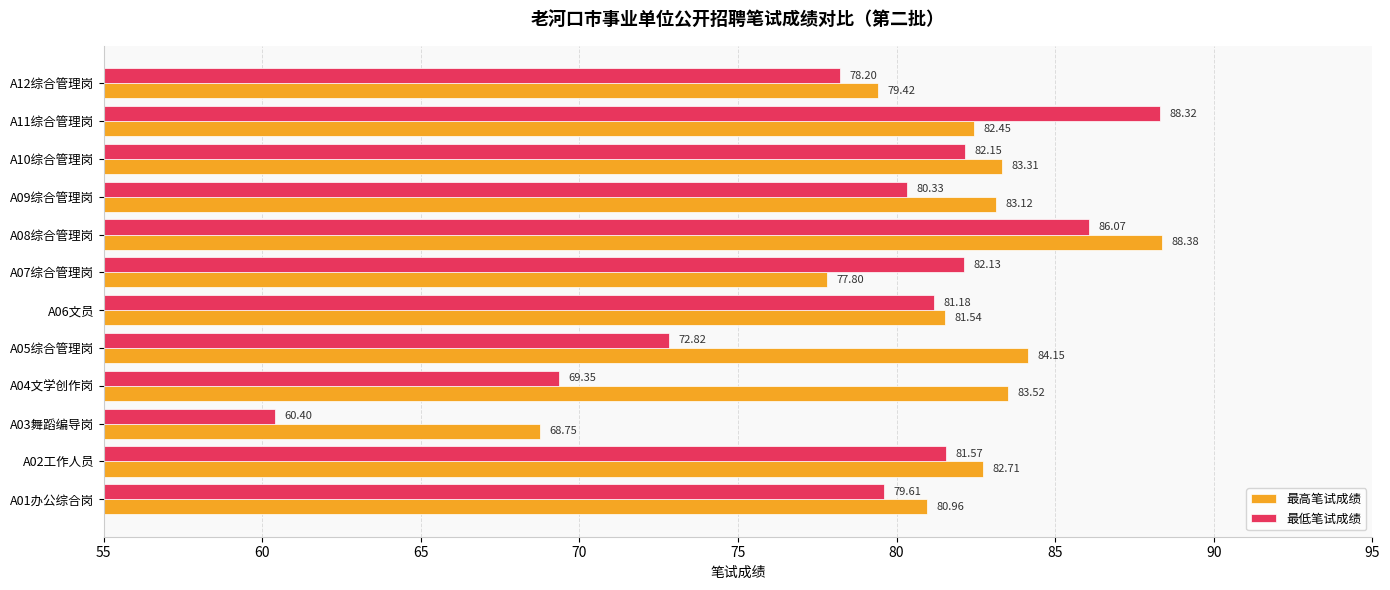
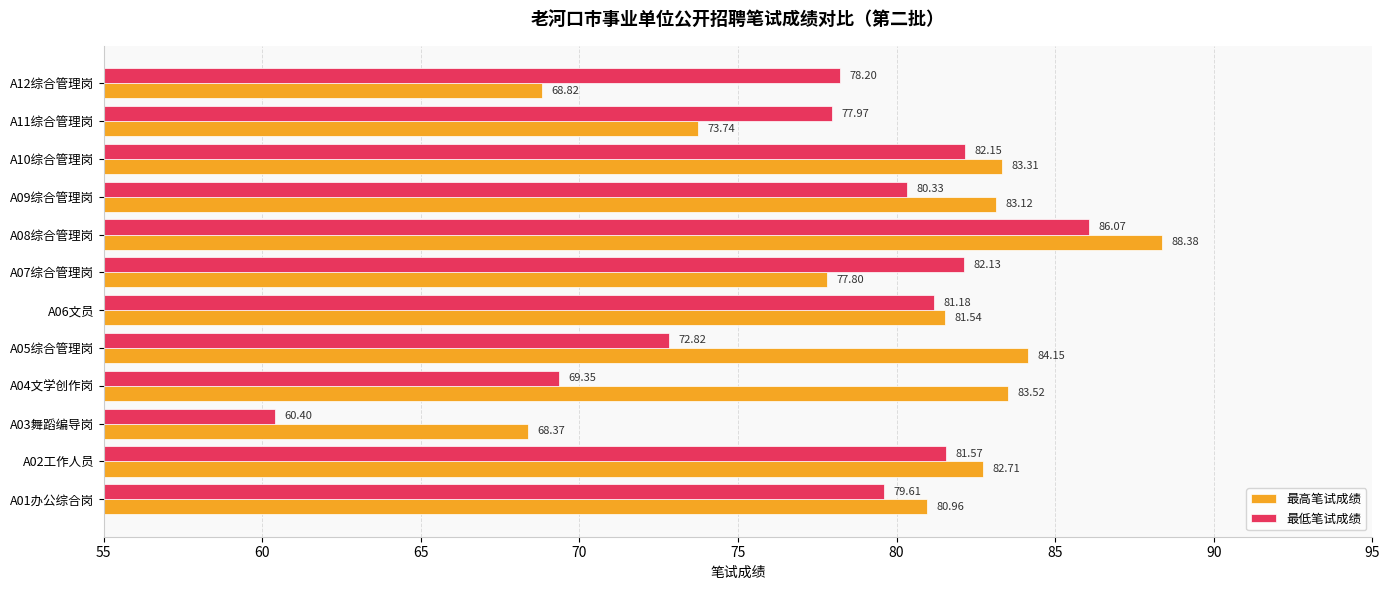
最高笔试成绩, A12综合管理岗: 79.42 -> 68.82
最低笔试成绩, A11综合管理岗: 88.32 -> 77.97
最高笔试成绩, A11综合管理岗: 82.45 -> 73.74
最高笔试成绩, A03舞蹈编导岗: 68.75 -> 68.37
